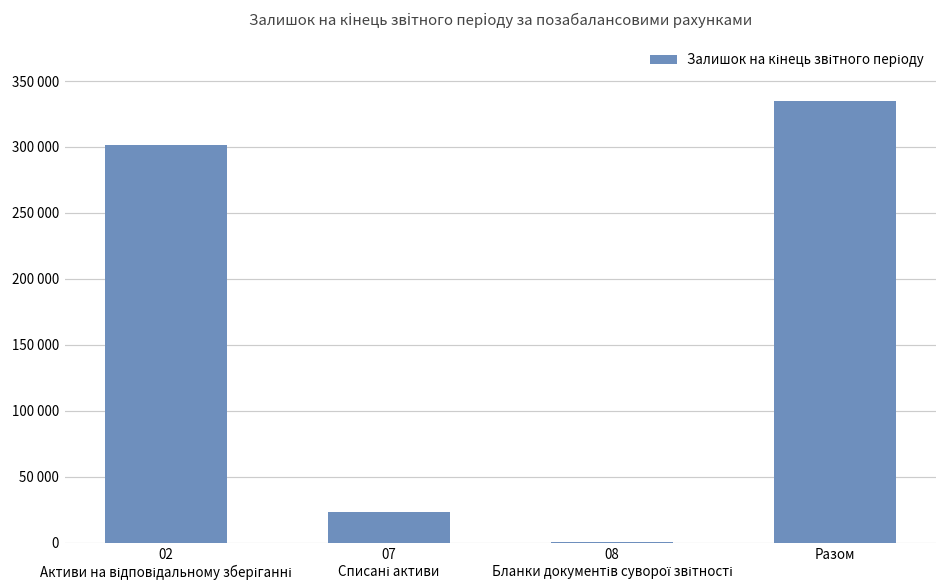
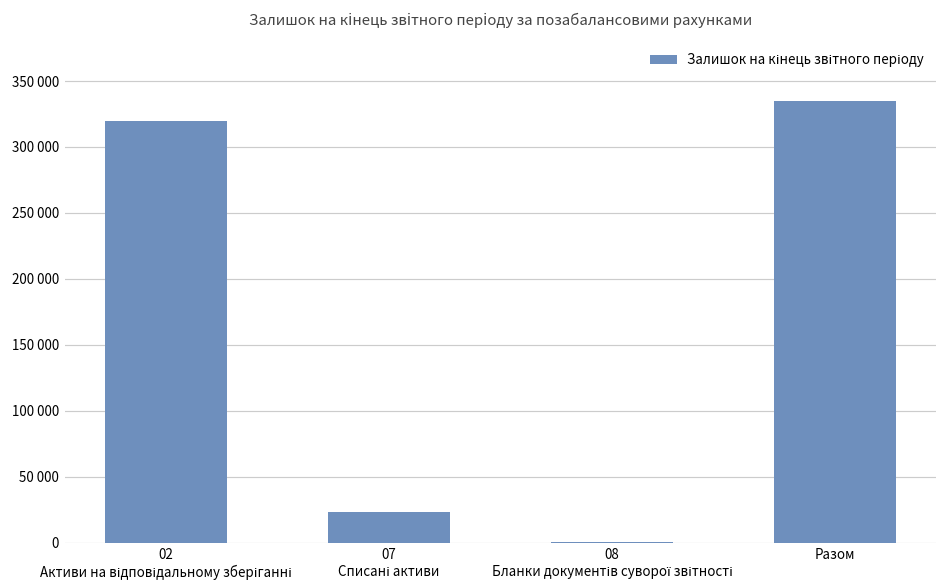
02 Активи на відповідальному зберіганні: 301000 -> 320000
